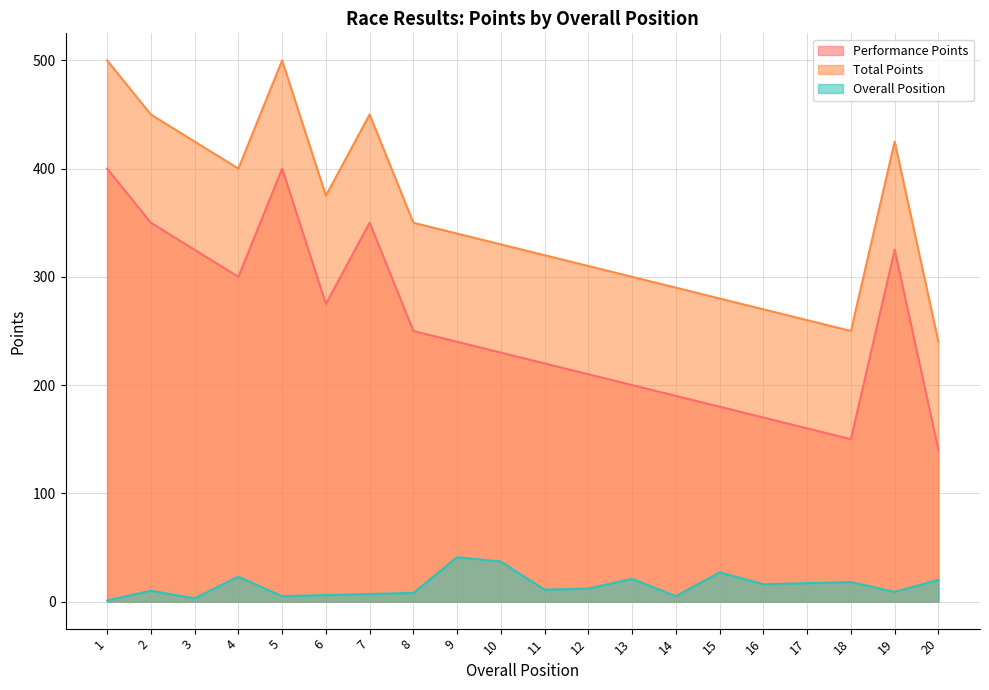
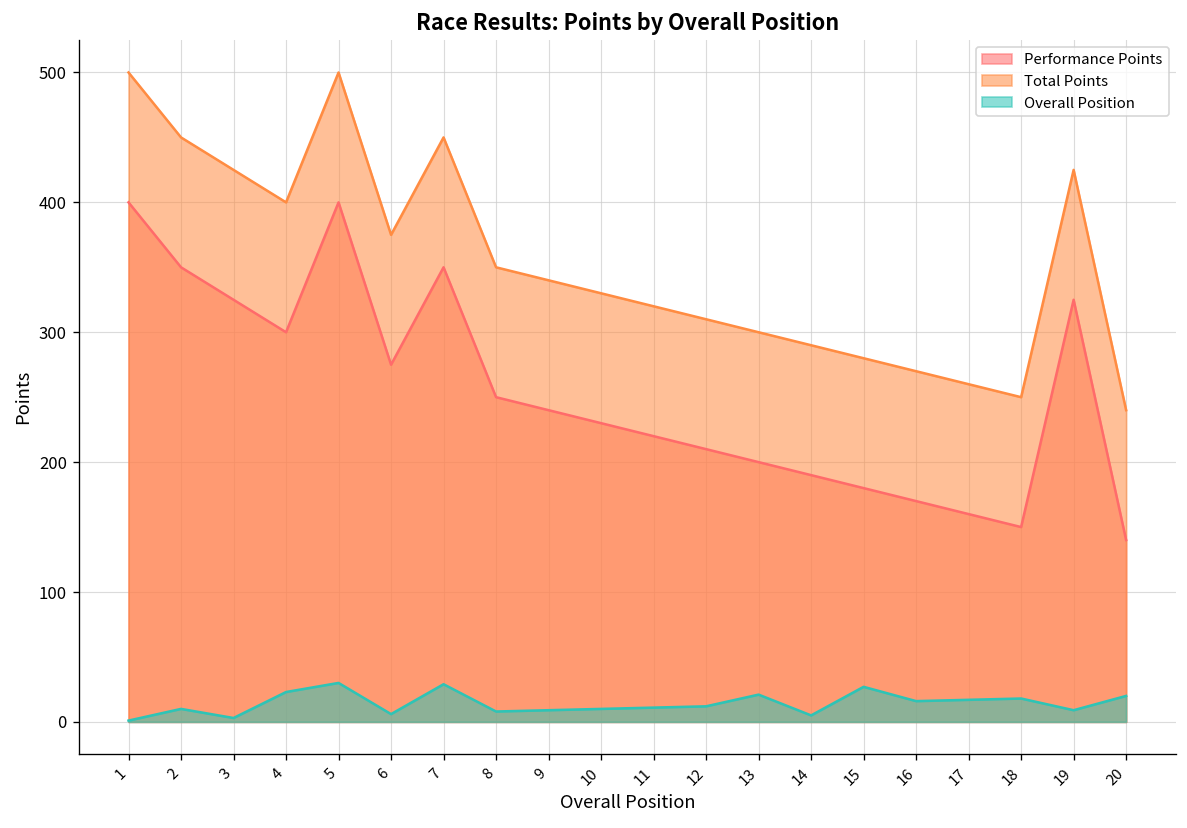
Overall Position, 5: 5 -> 30
Overall Position, 7: 7 -> 29
Overall Position, 9: 41 -> 9
Overall Position, 10: 37 -> 10
